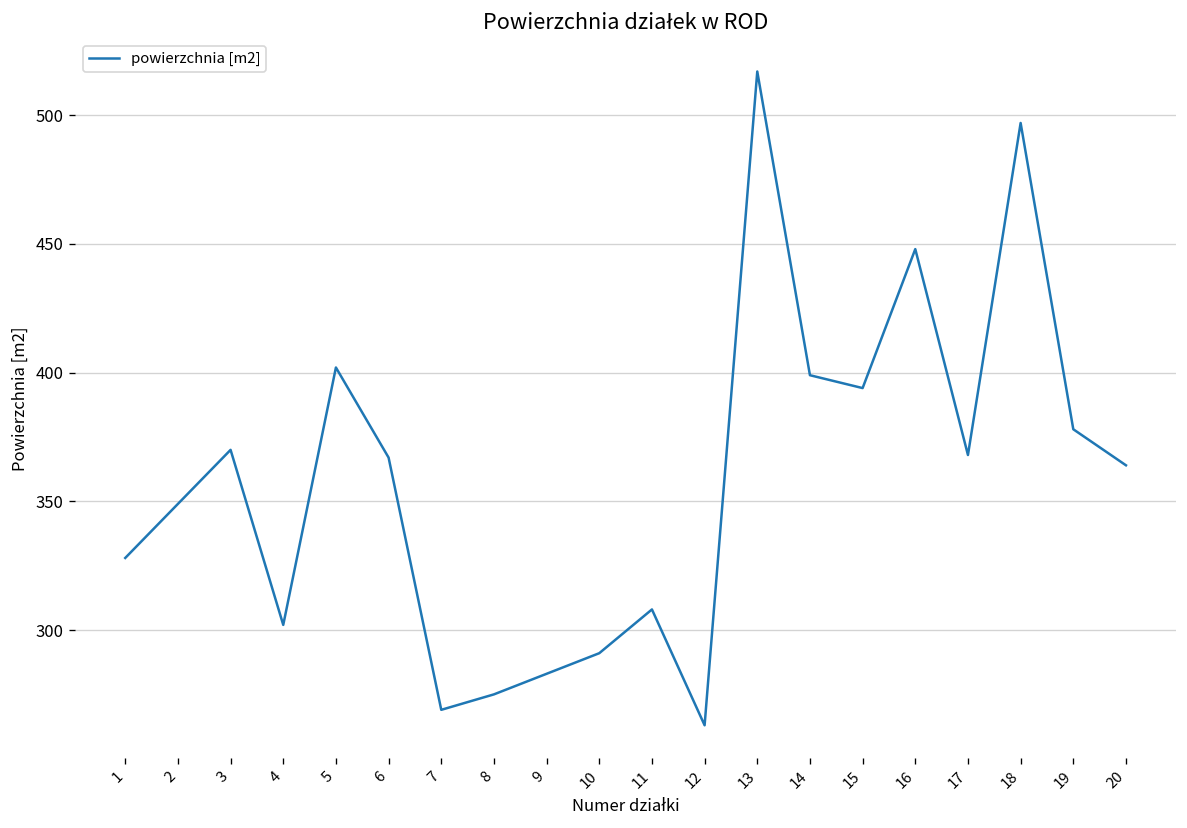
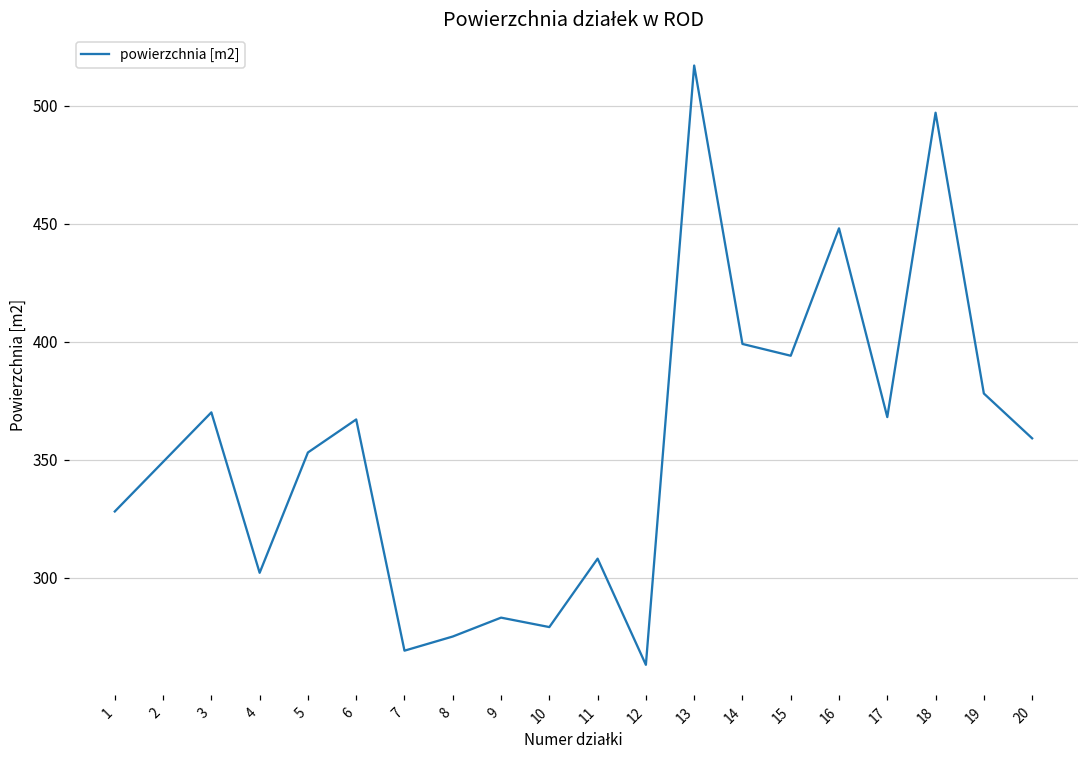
5: 402 -> 353
10: 291 -> 279
20: 364 -> 359
